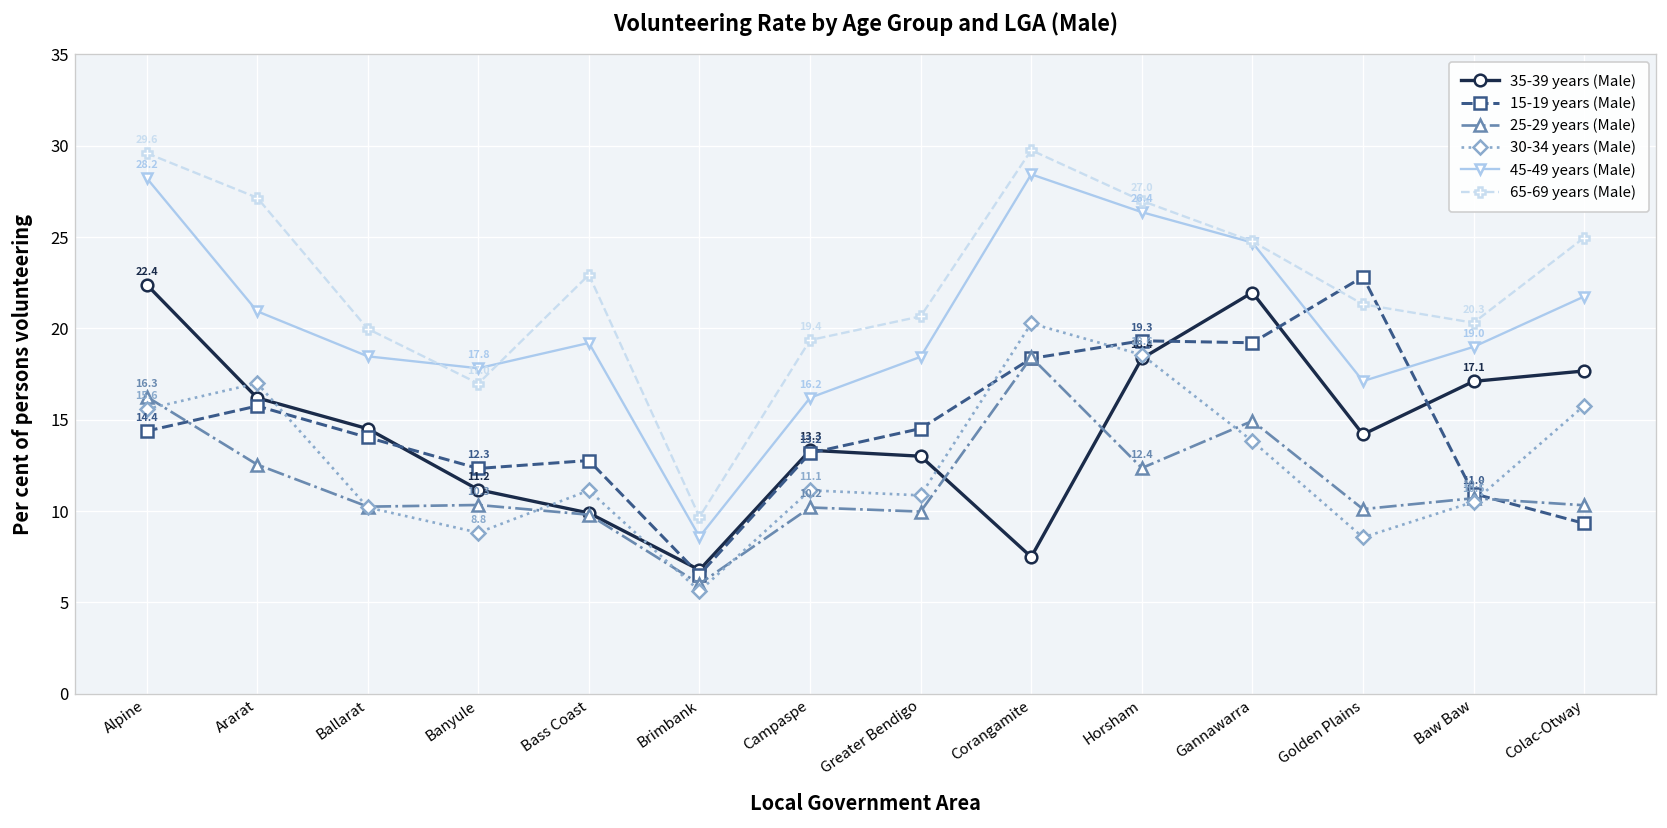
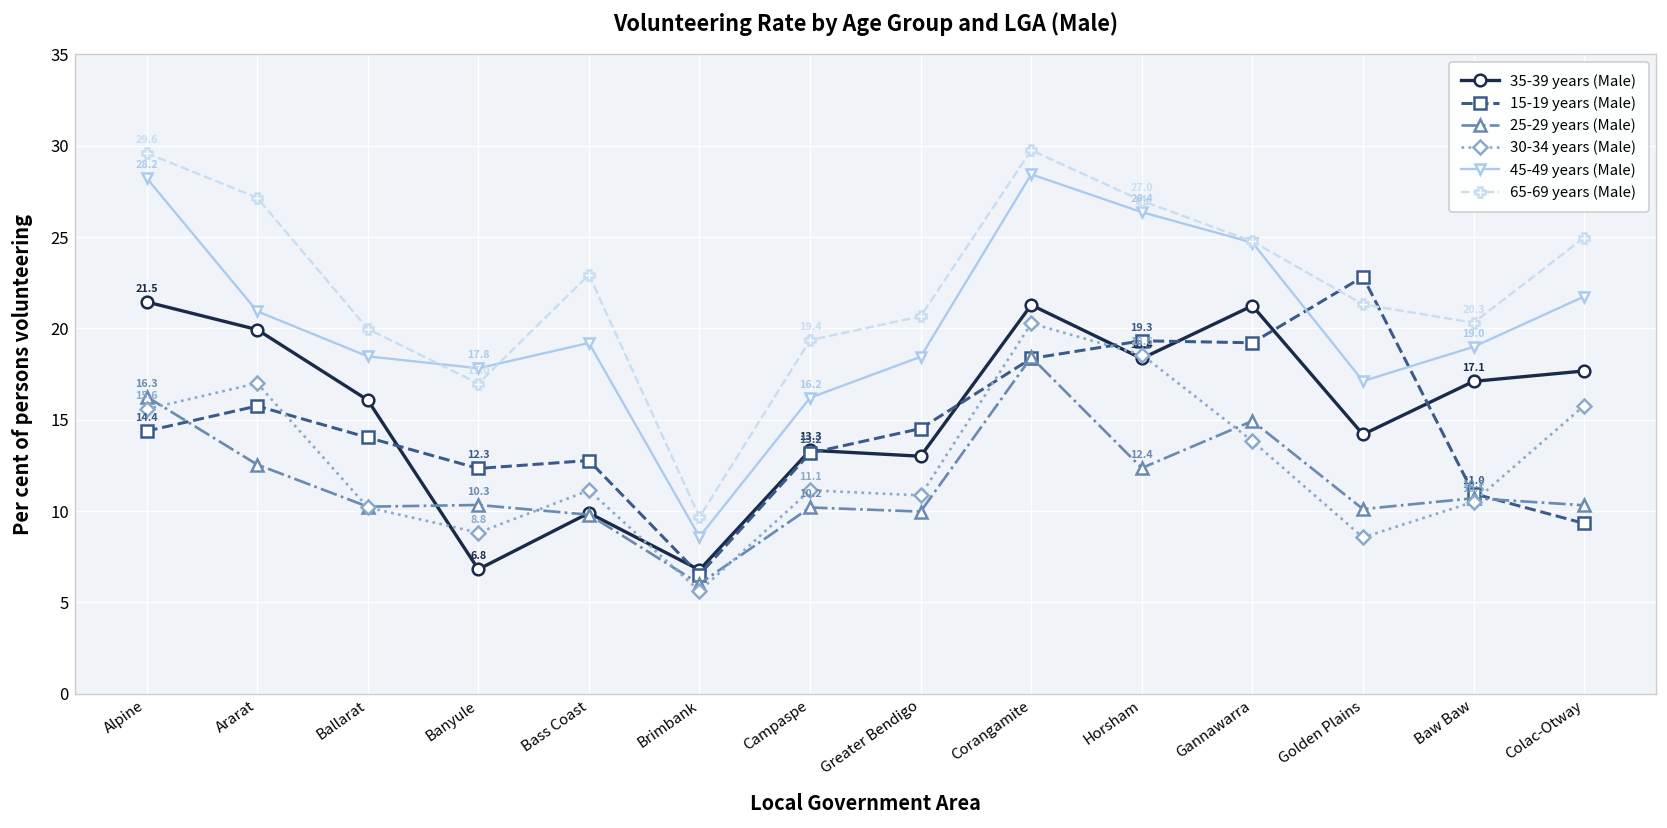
35-39 years (Male), Alpine: 22.4 -> 21.5
35-39 years (Male), Ararat: 16.2 -> 19.9
35-39 years (Male), Ballarat: 14.5 -> 16.1
35-39 years (Male), Banyule: 11.2 -> 6.8
35-39 years (Male), Corangamite: 7.5 -> 21.3
35-39 years (Male), Gannawarra: 22.0 -> 21.2
